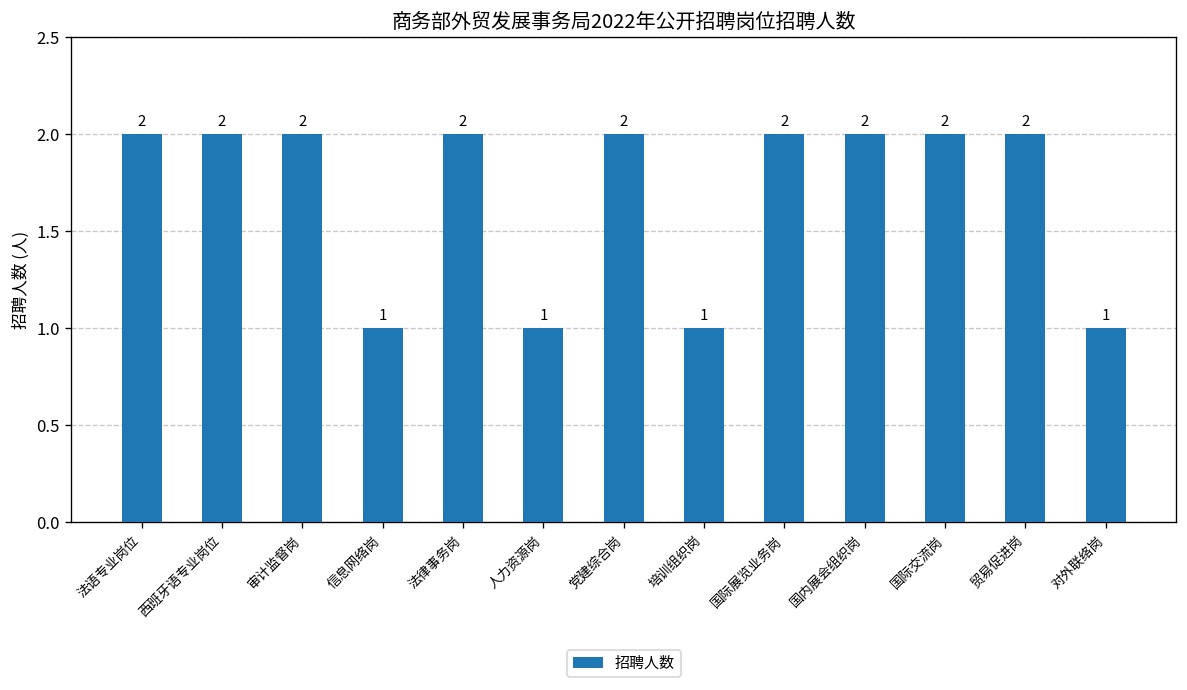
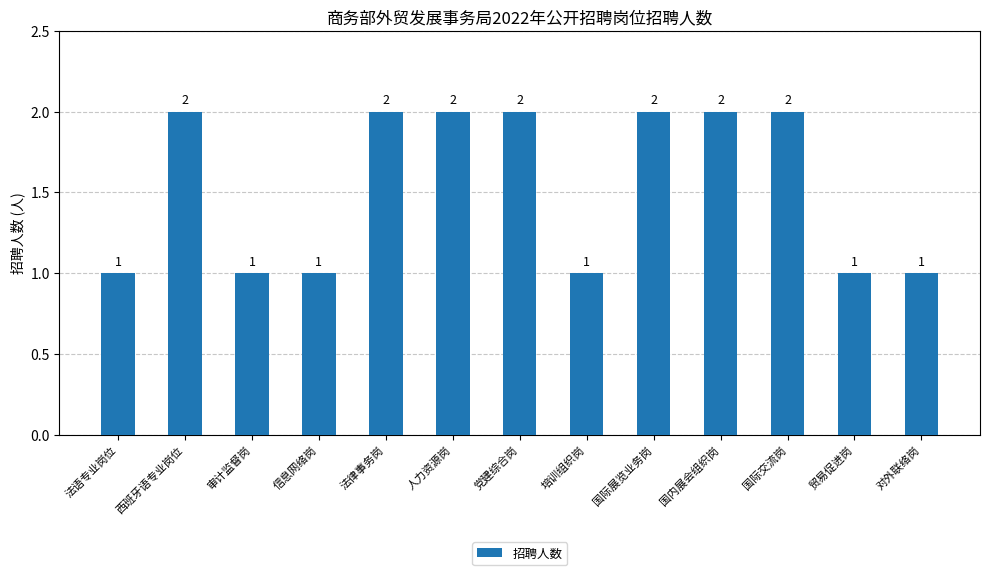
法语专业岗位: 2 -> 1
审计监督岗: 2 -> 1
人力资源岗: 1 -> 2
贸易促进岗: 2 -> 1
